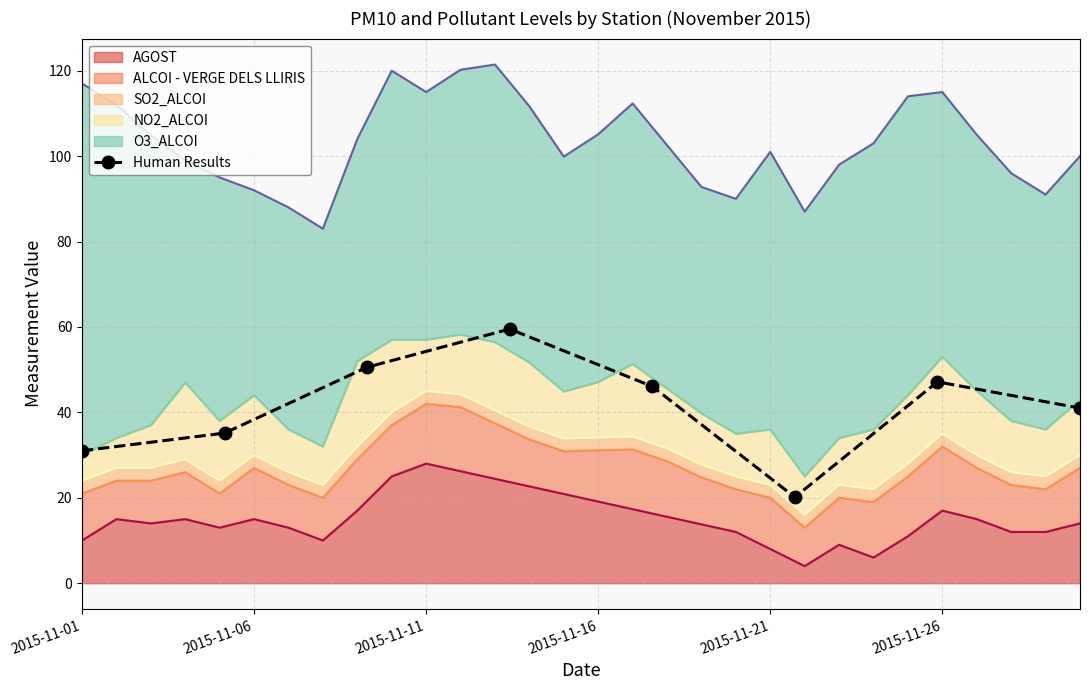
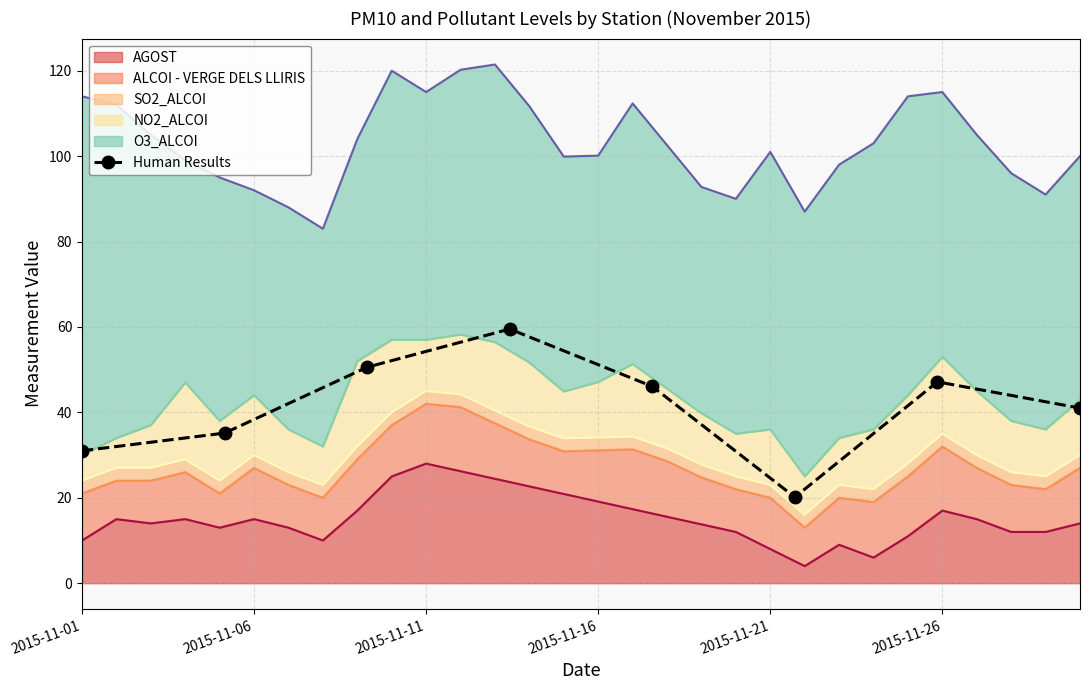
O3_ALCOI, 2015-11-01: 87 -> 84
O3_ALCOI, 2015-11-16: 58 -> 53
